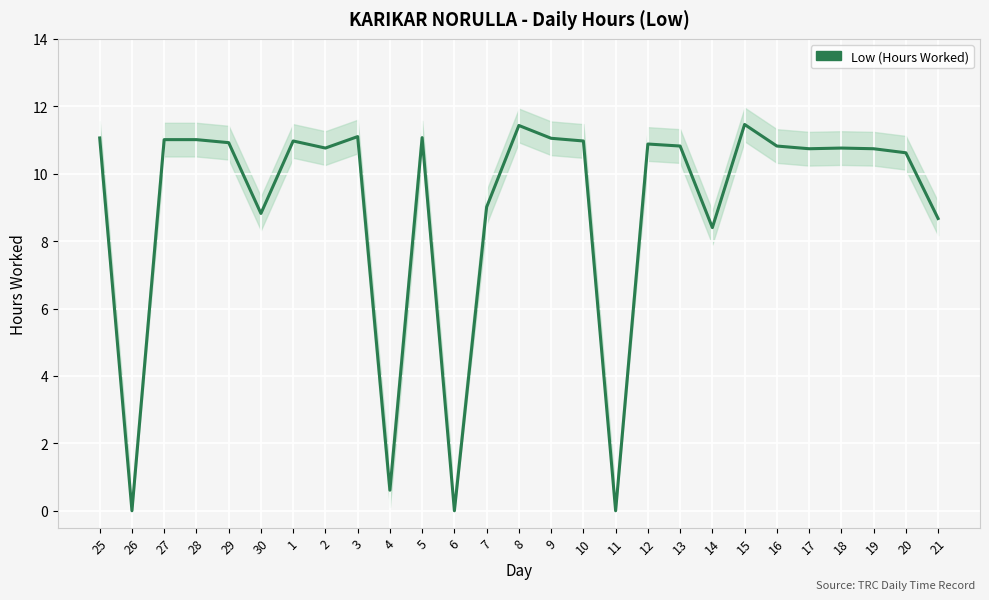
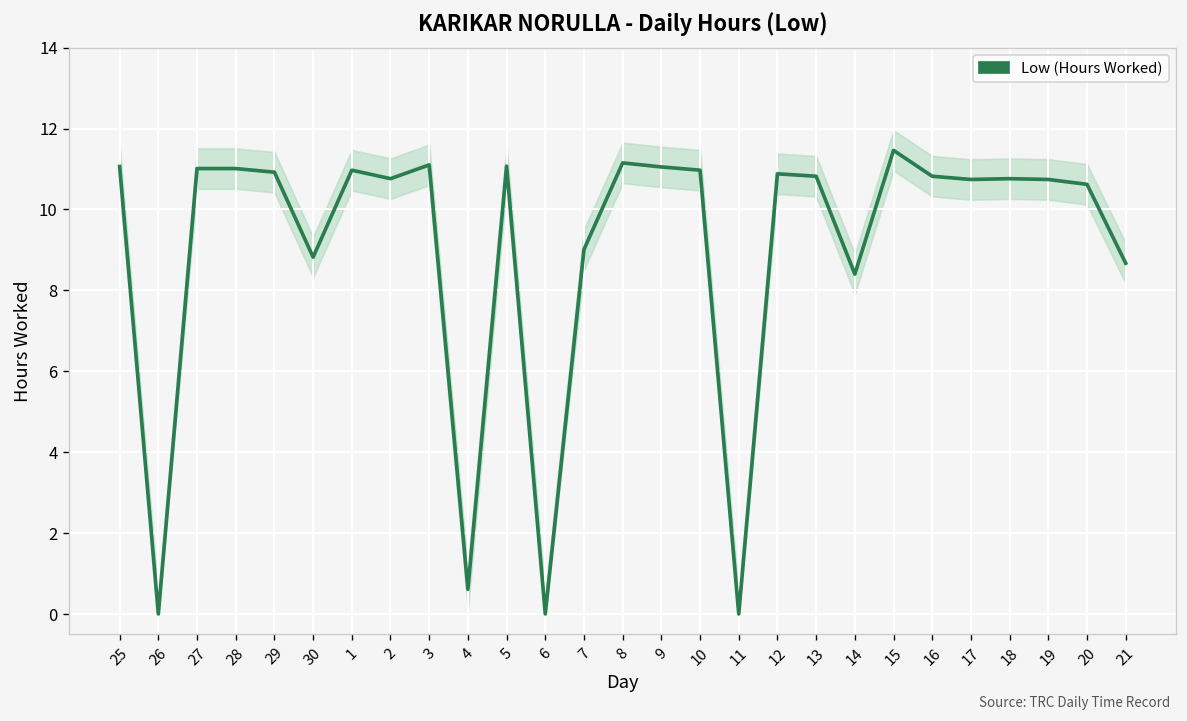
Low (Hours Worked), 8: 11.4 -> 11.2
